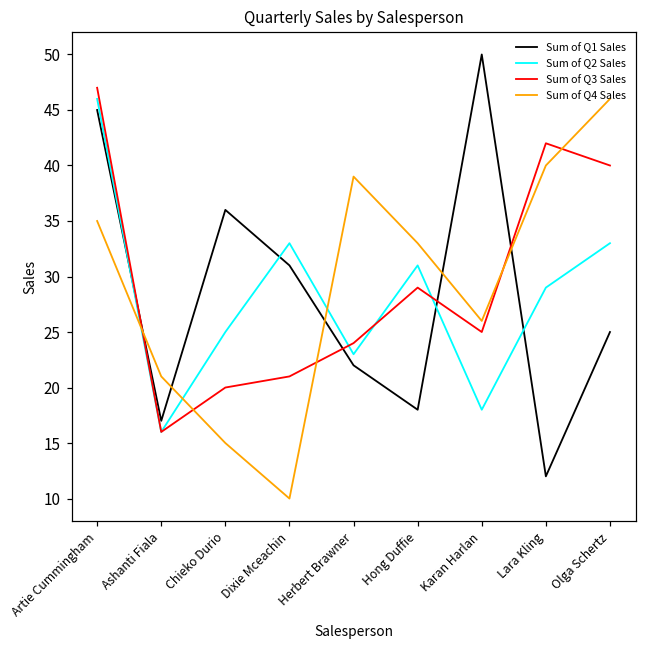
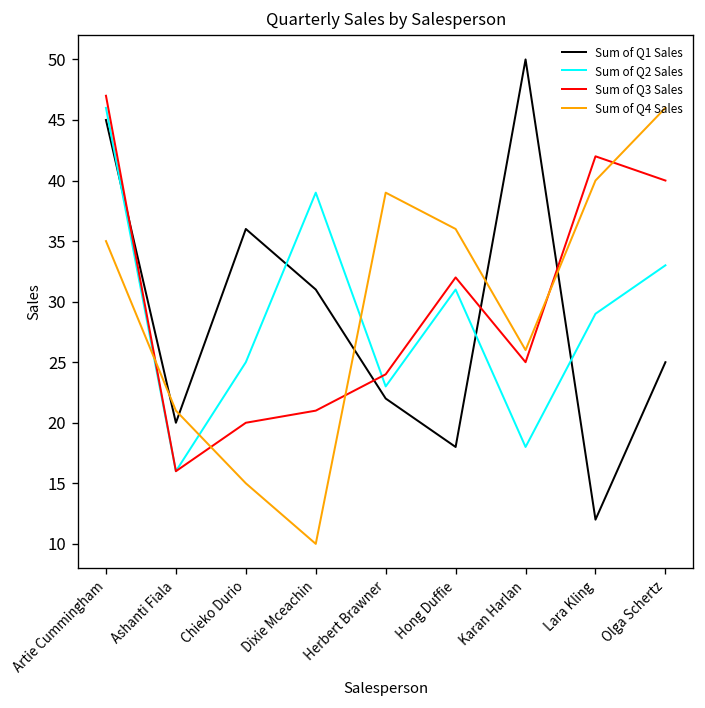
Sum of Q1 Sales, Ashanti Fiala: 17 -> 20
Sum of Q2 Sales, Dixie Mceachin: 33 -> 39
Sum of Q3 Sales, Hong Duffie: 29 -> 32
Sum of Q4 Sales, Hong Duffie: 33 -> 36
